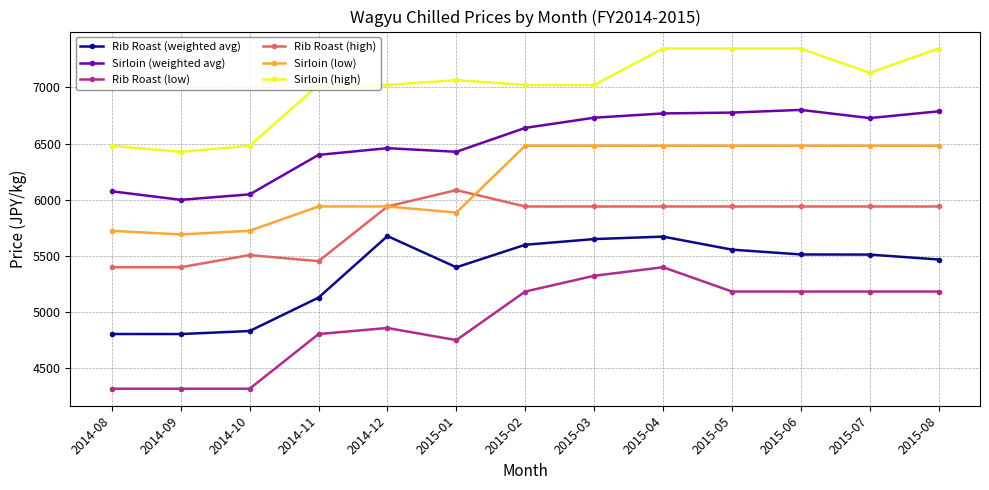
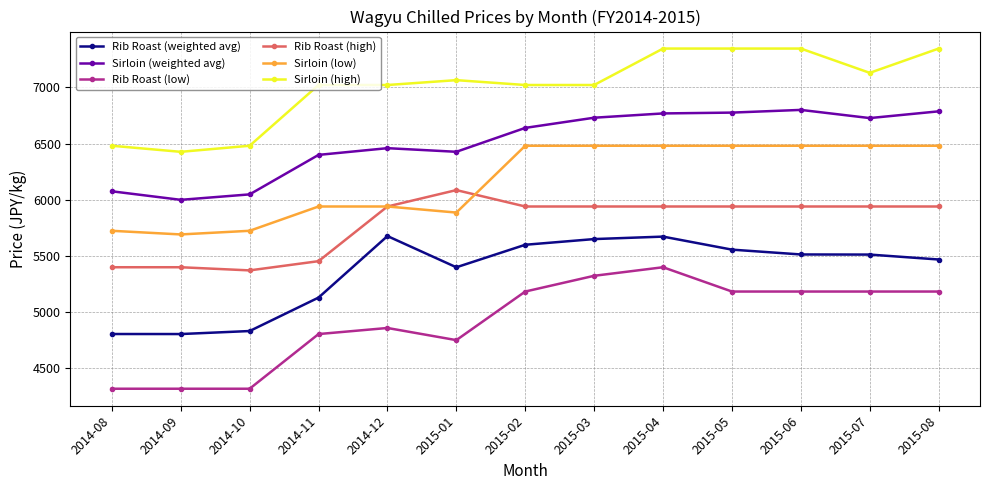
Rib Roast (high), 2014-10: 5510 -> 5370
